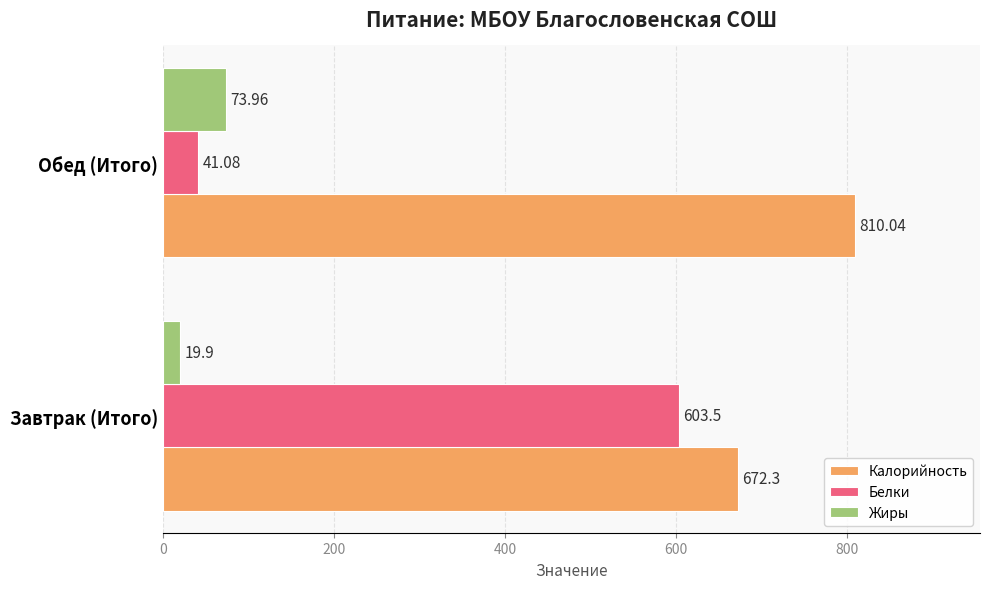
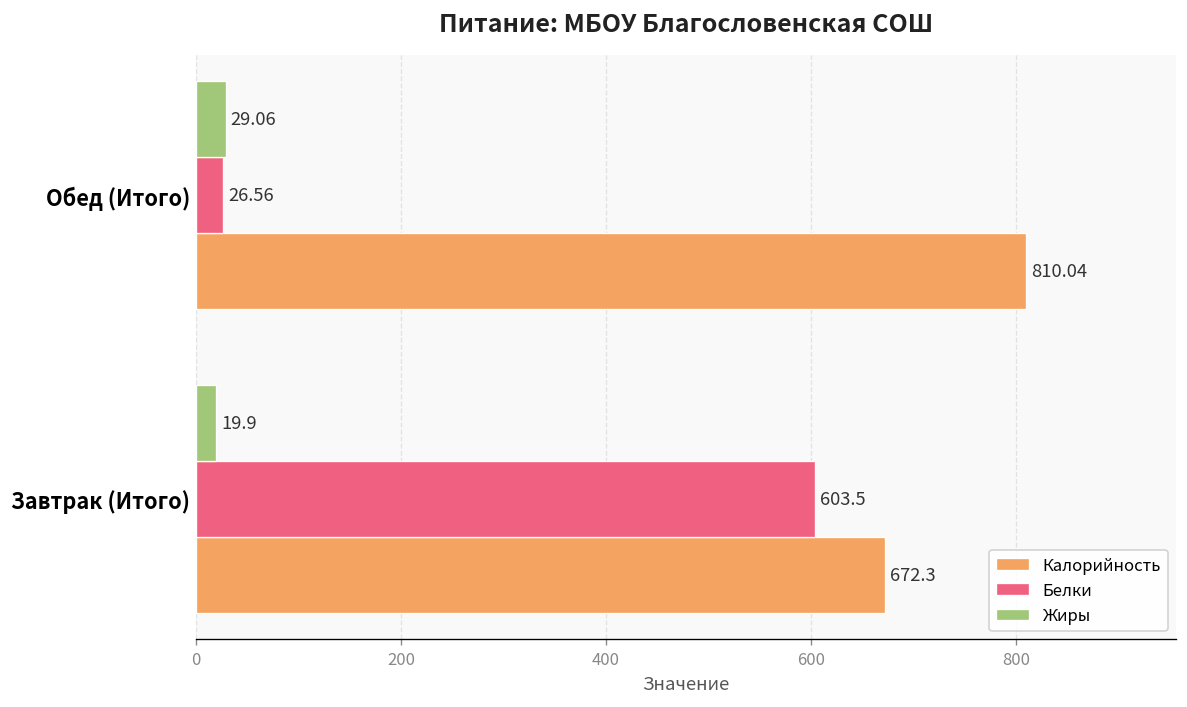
Жиры, Обед (Итого): 73.96 -> 29.06
Белки, Обед (Итого): 41.08 -> 26.56
